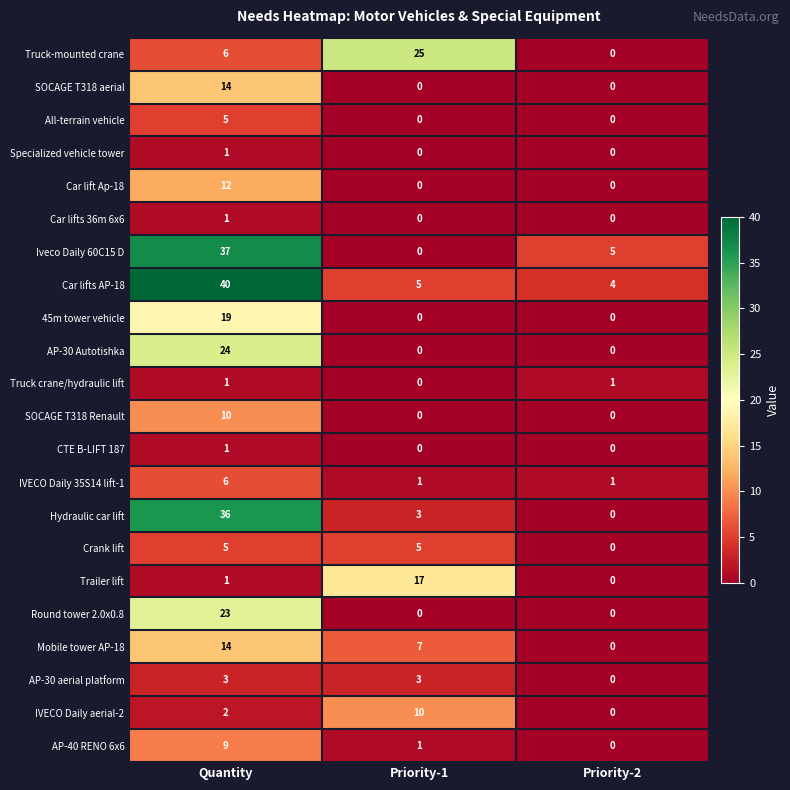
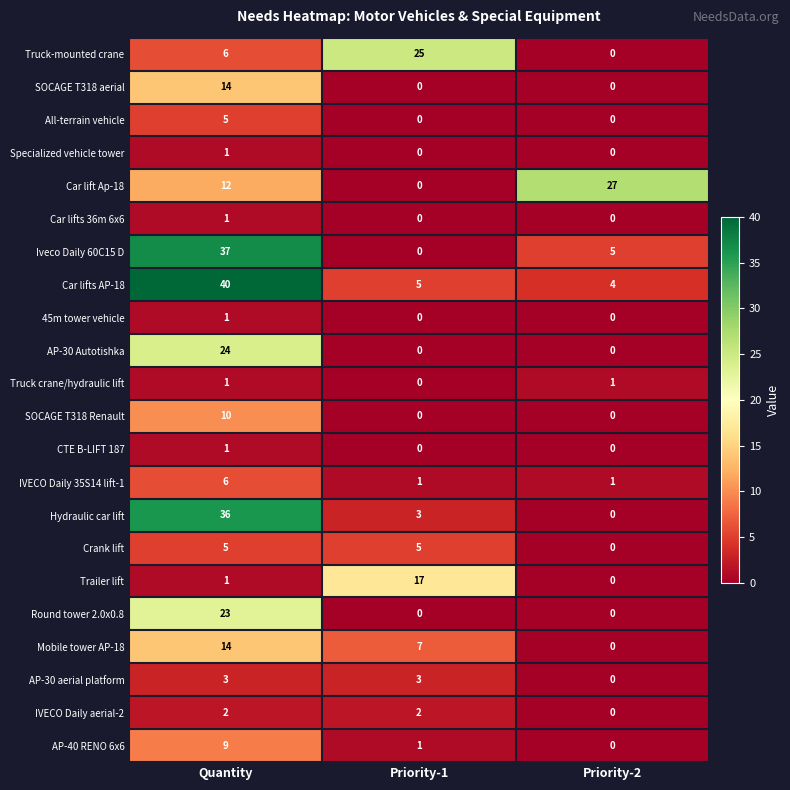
Car lift Ap-18, Priority-2: 0 -> 27
45m tower vehicle, Quantity: 19 -> 1
IVECO Daily aerial-2, Priority-1: 10 -> 2
